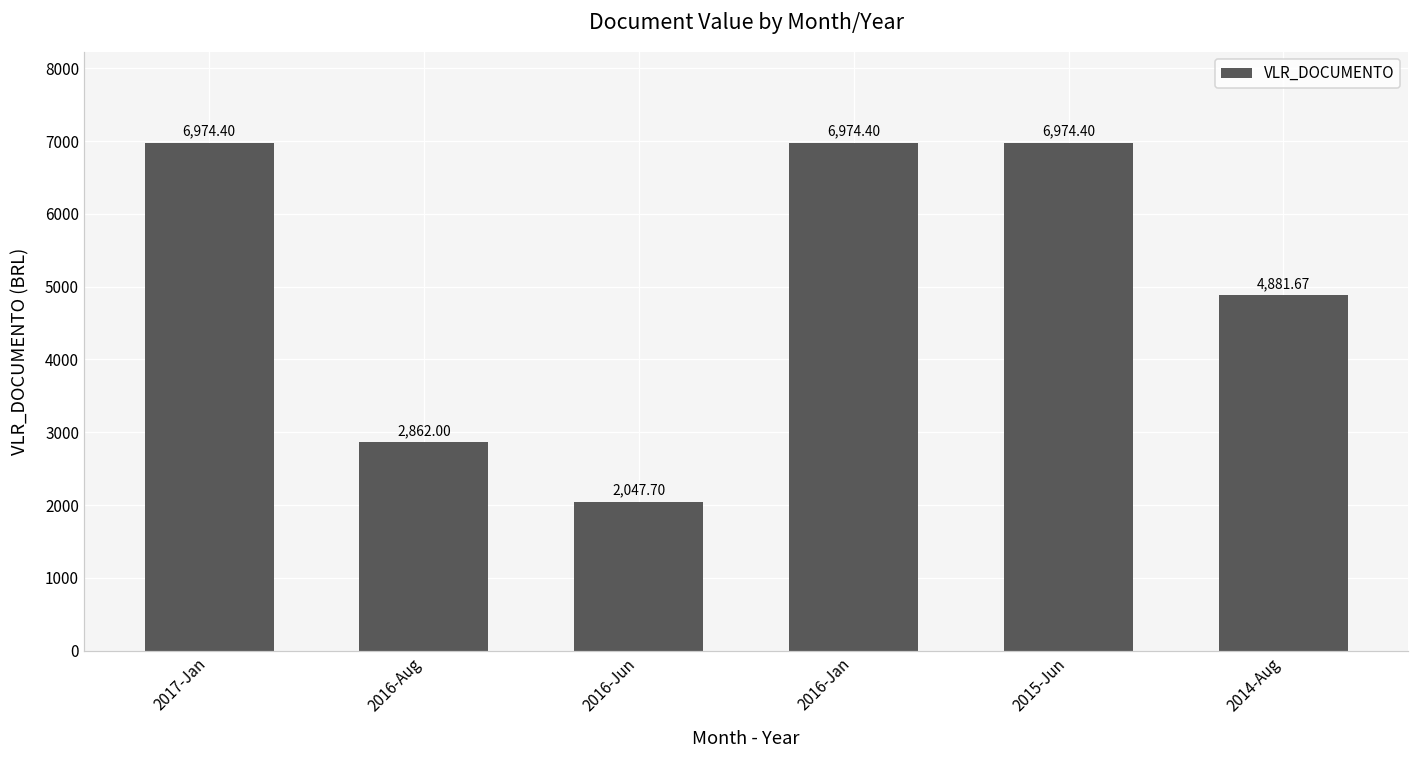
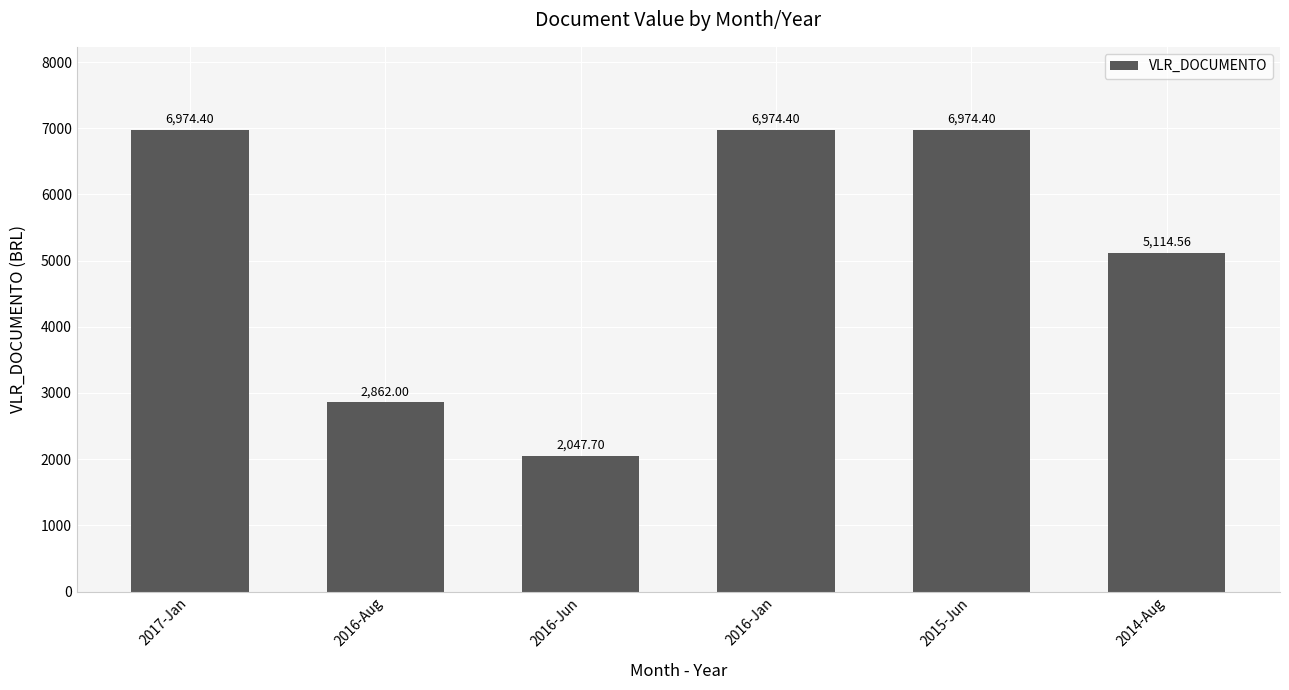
2014-Aug: 4,881.67 -> 5,114.56
